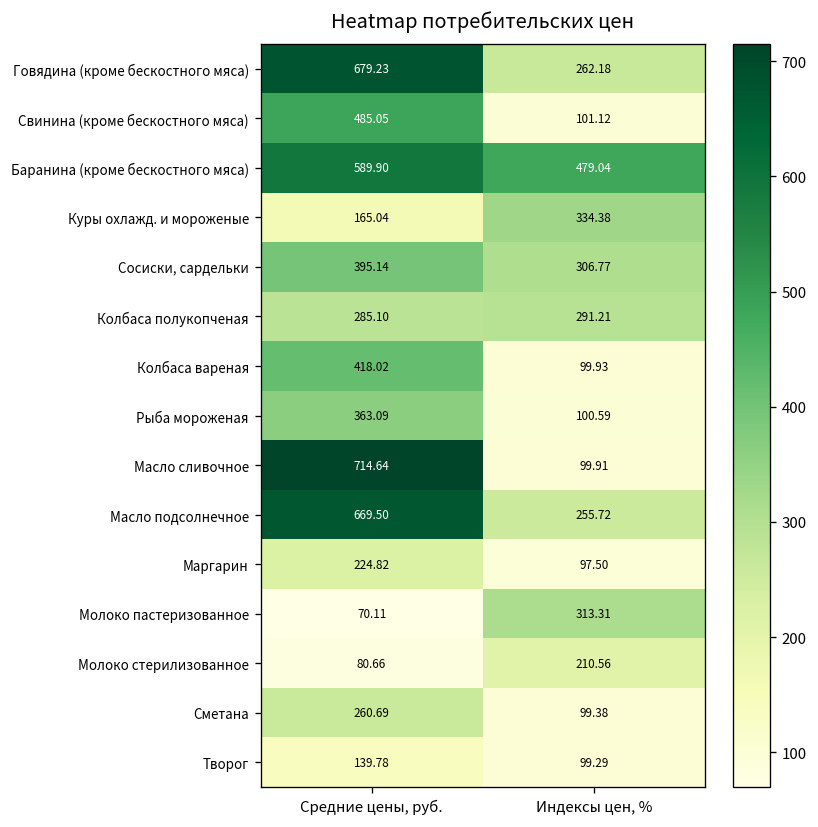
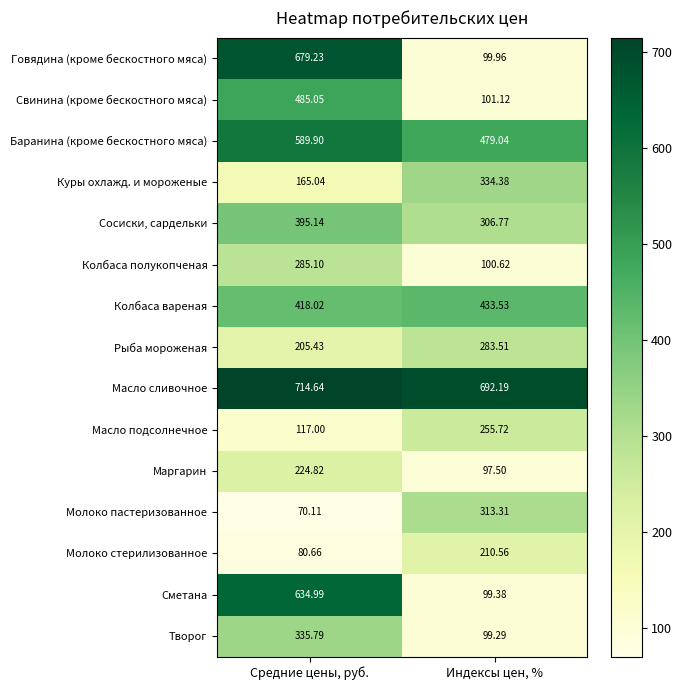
Говядина (кроме бескостного мяса), Индексы цен, %: 262.18 -> 99.96
Колбаса полукопченая, Индексы цен, %: 291.21 -> 100.62
Колбаса вареная, Индексы цен, %: 99.93 -> 433.53
Рыба мороженая, Средние цены, руб.: 363.09 -> 205.43
Рыба мороженая, Индексы цен, %: 100.59 -> 283.51
Масло сливочное, Индексы цен, %: 99.91 -> 692.19
Масло подсолнечное, Средние цены, руб.: 669.50 -> 117.00
Сметана, Средние цены, руб.: 260.69 -> 634.99
Творог, Средние цены, руб.: 139.78 -> 335.79
